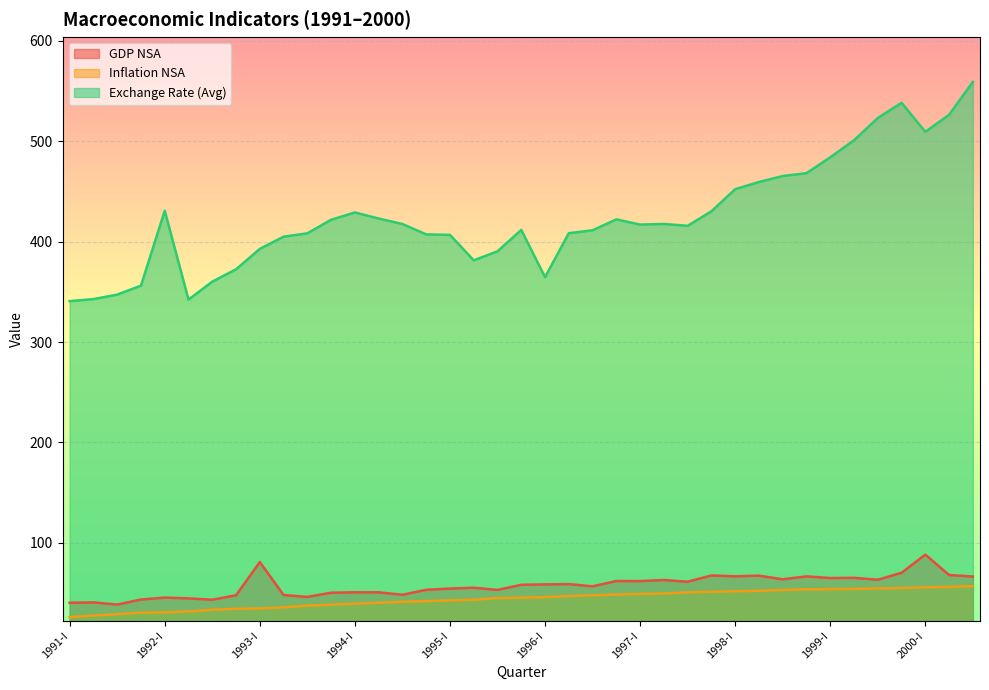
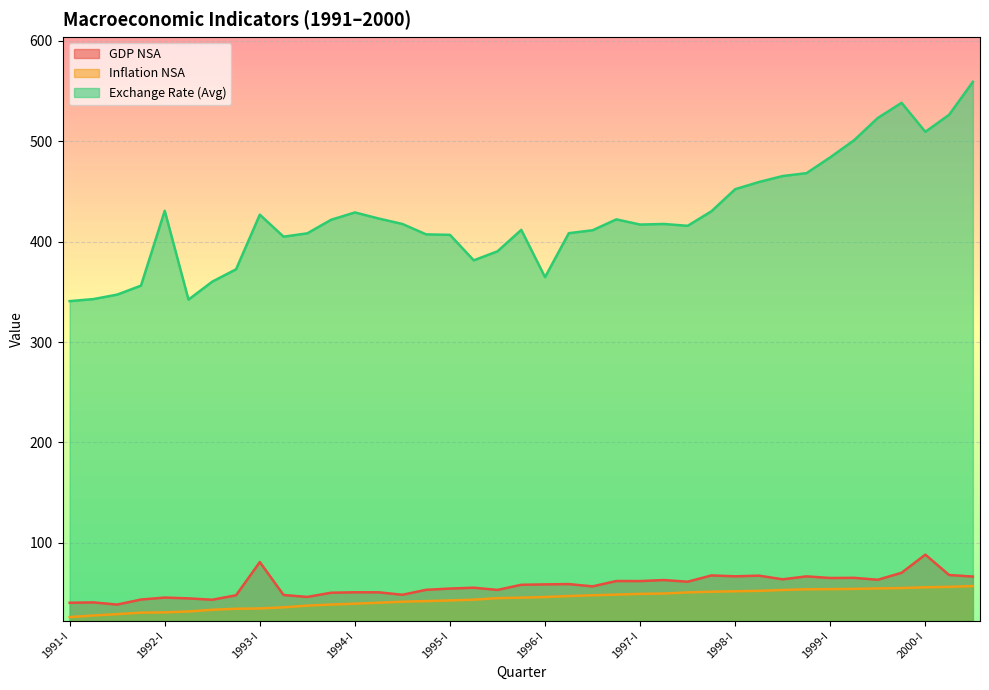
Exchange Rate (Avg), 1993-I: 393 -> 427
